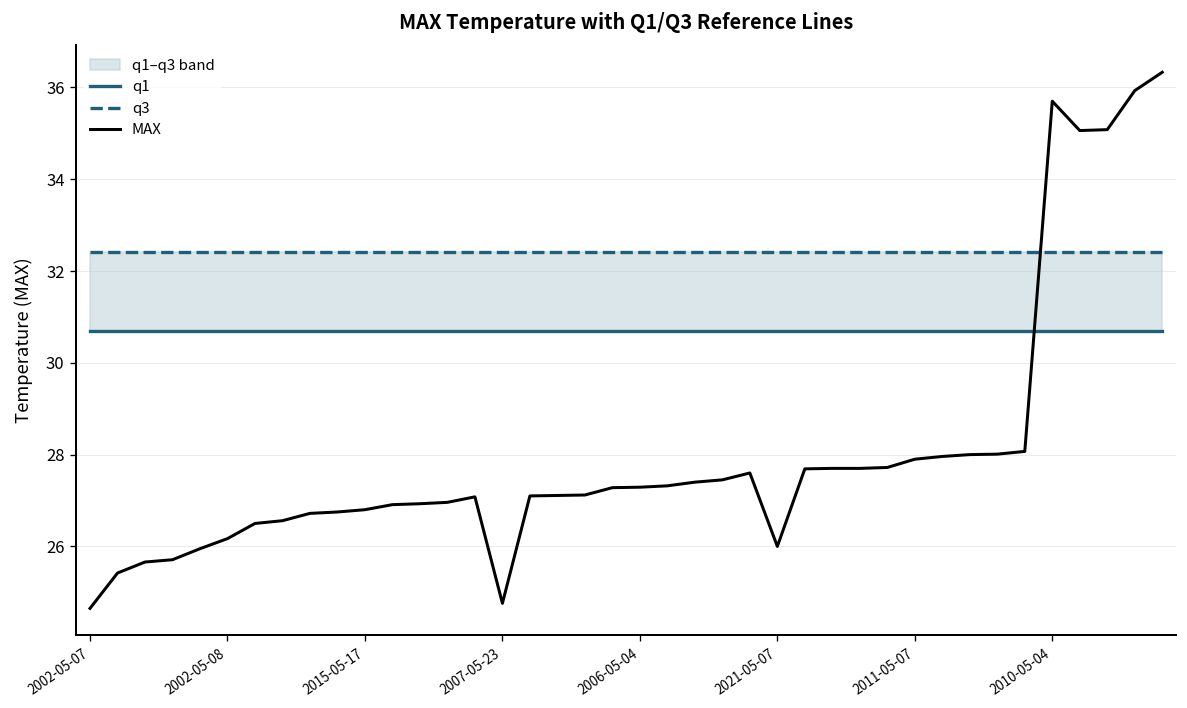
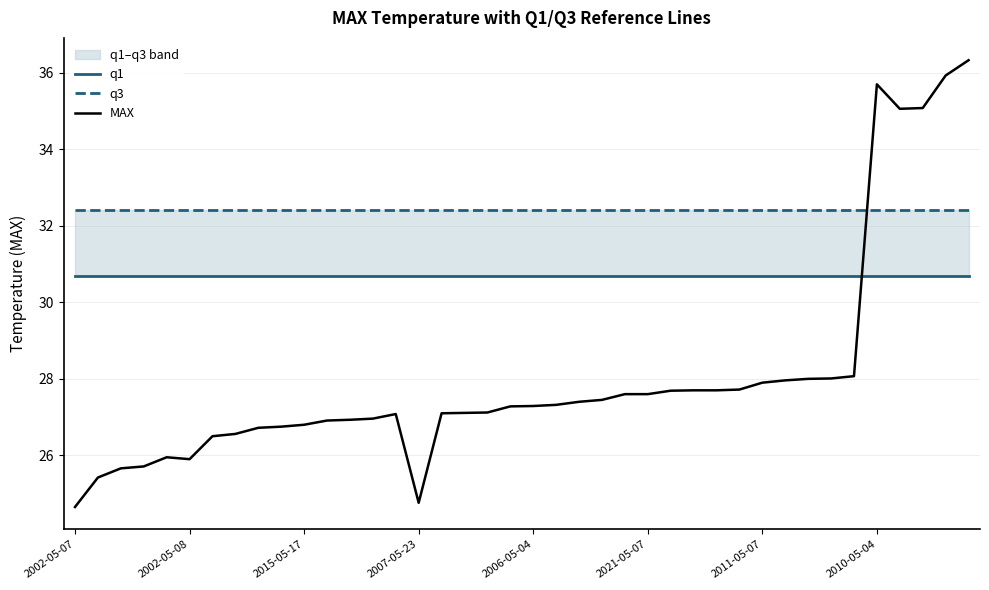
MAX, 2002-05-08: 26.2 -> 25.9
MAX, 2021-05-07: 26.0 -> 27.6
